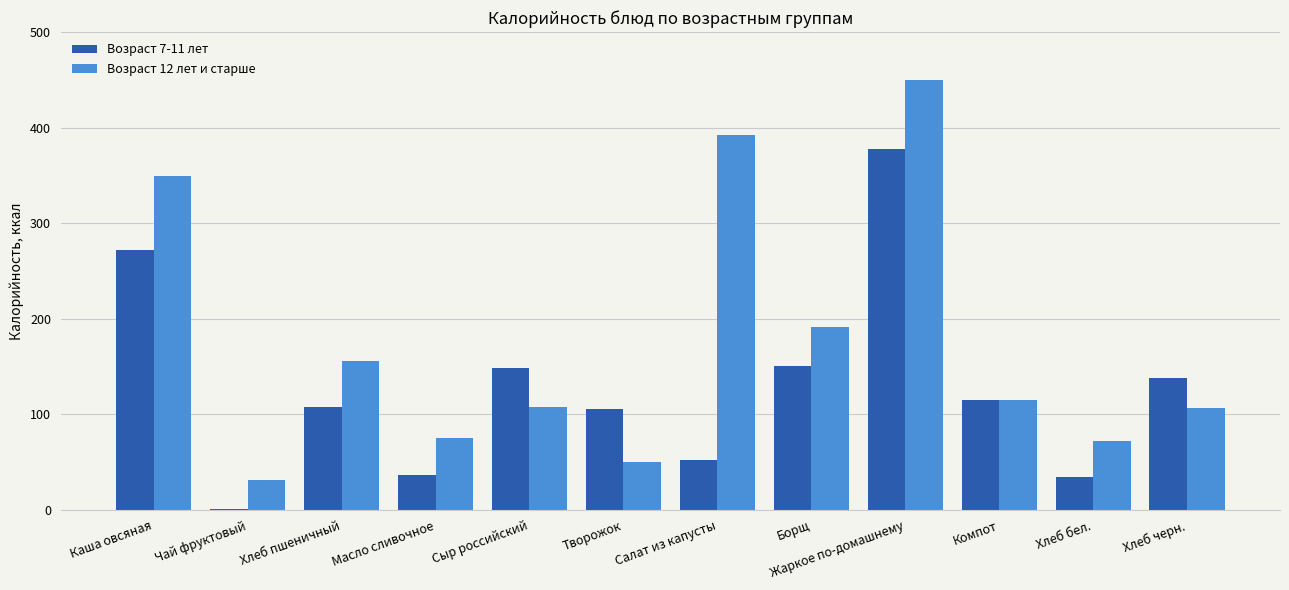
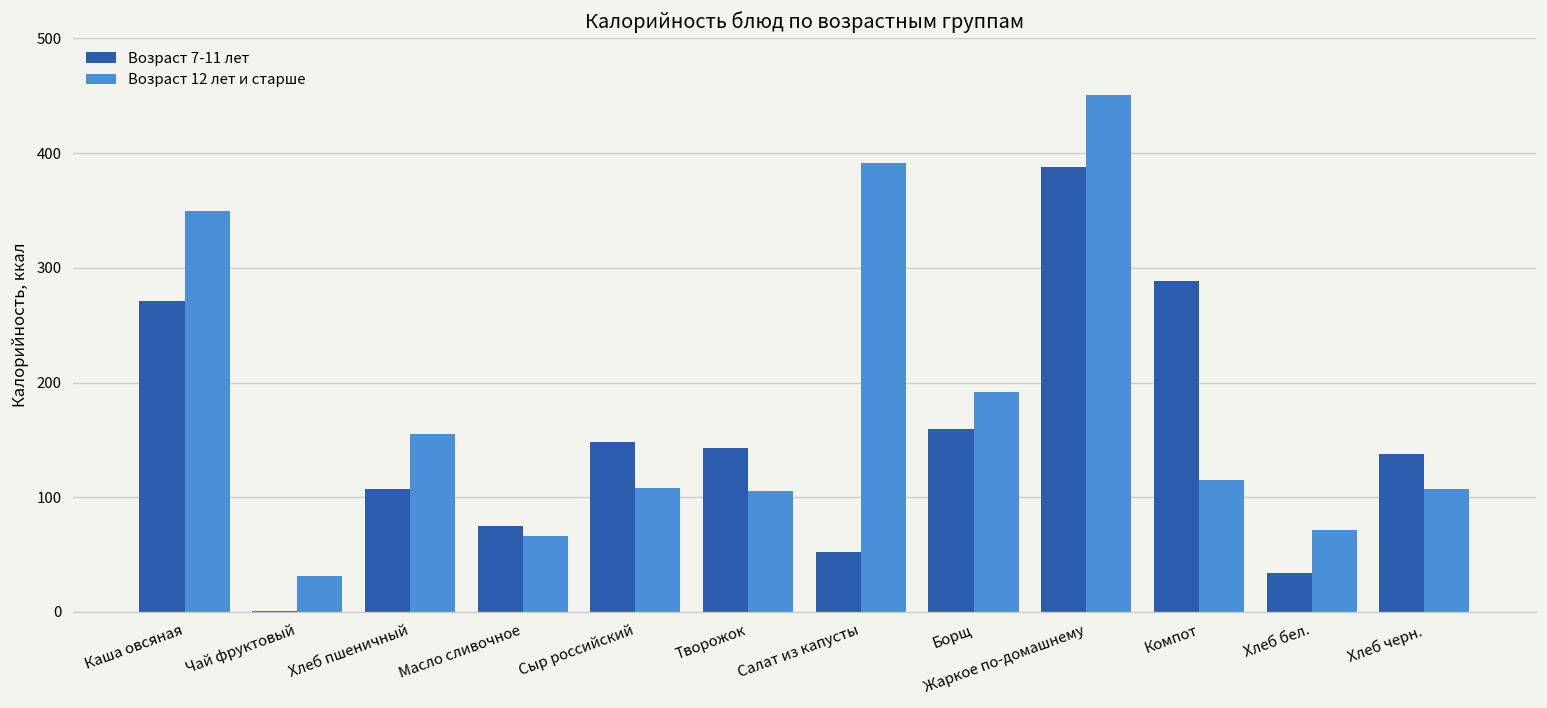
Возраст 7-11 лет, Масло сливочное: 40 -> 80
Возраст 12 лет и старше, Масло сливочное: 80 -> 70
Возраст 7-11 лет, Творожок: 110 -> 140
Возраст 12 лет и старше, Творожок: 50 -> 110
Возраст 7-11 лет, Борщ: 150 -> 160
Возраст 7-11 лет, Жаркое по-домашнему: 380 -> 390
Возраст 7-11 лет, Компот: 110 -> 290
